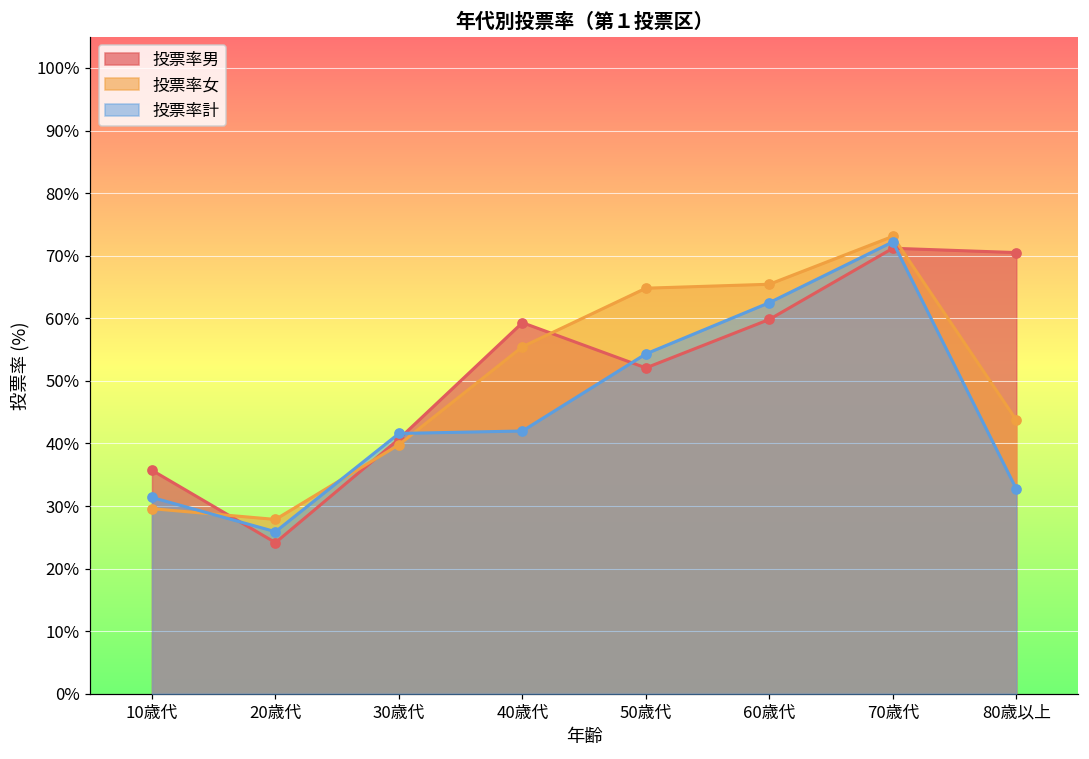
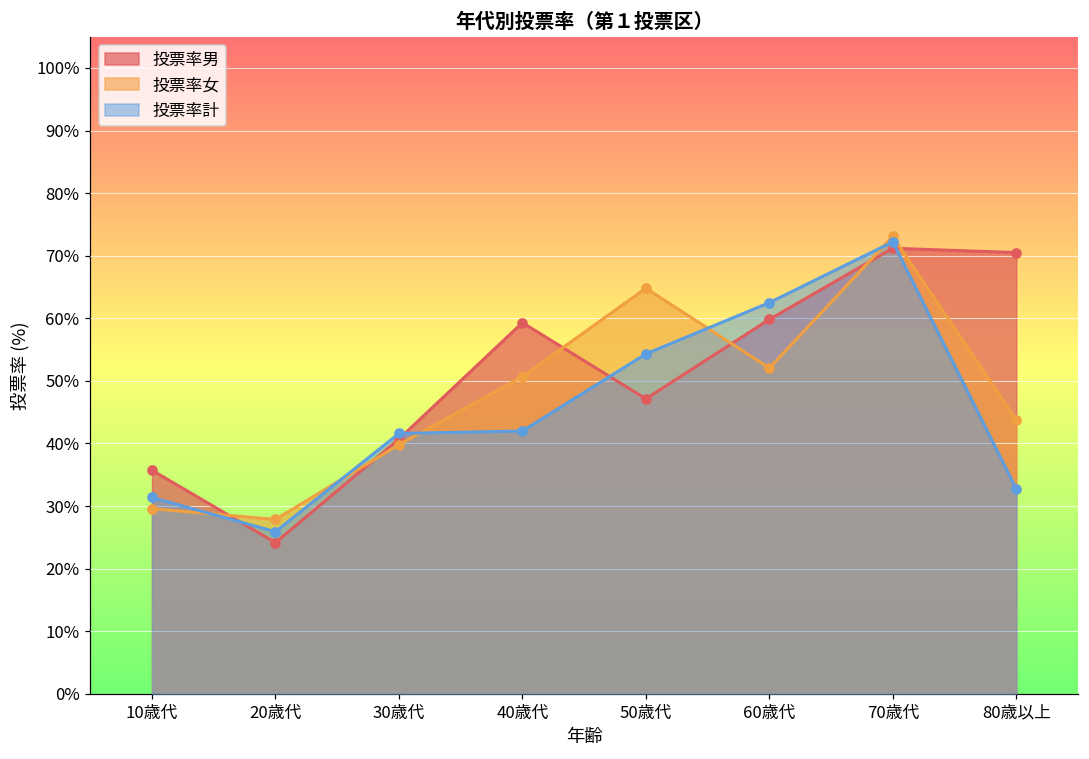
投票率女, 40歳代: 55% -> 51%
投票率男, 50歳代: 52% -> 47%
投票率女, 60歳代: 65% -> 52%
